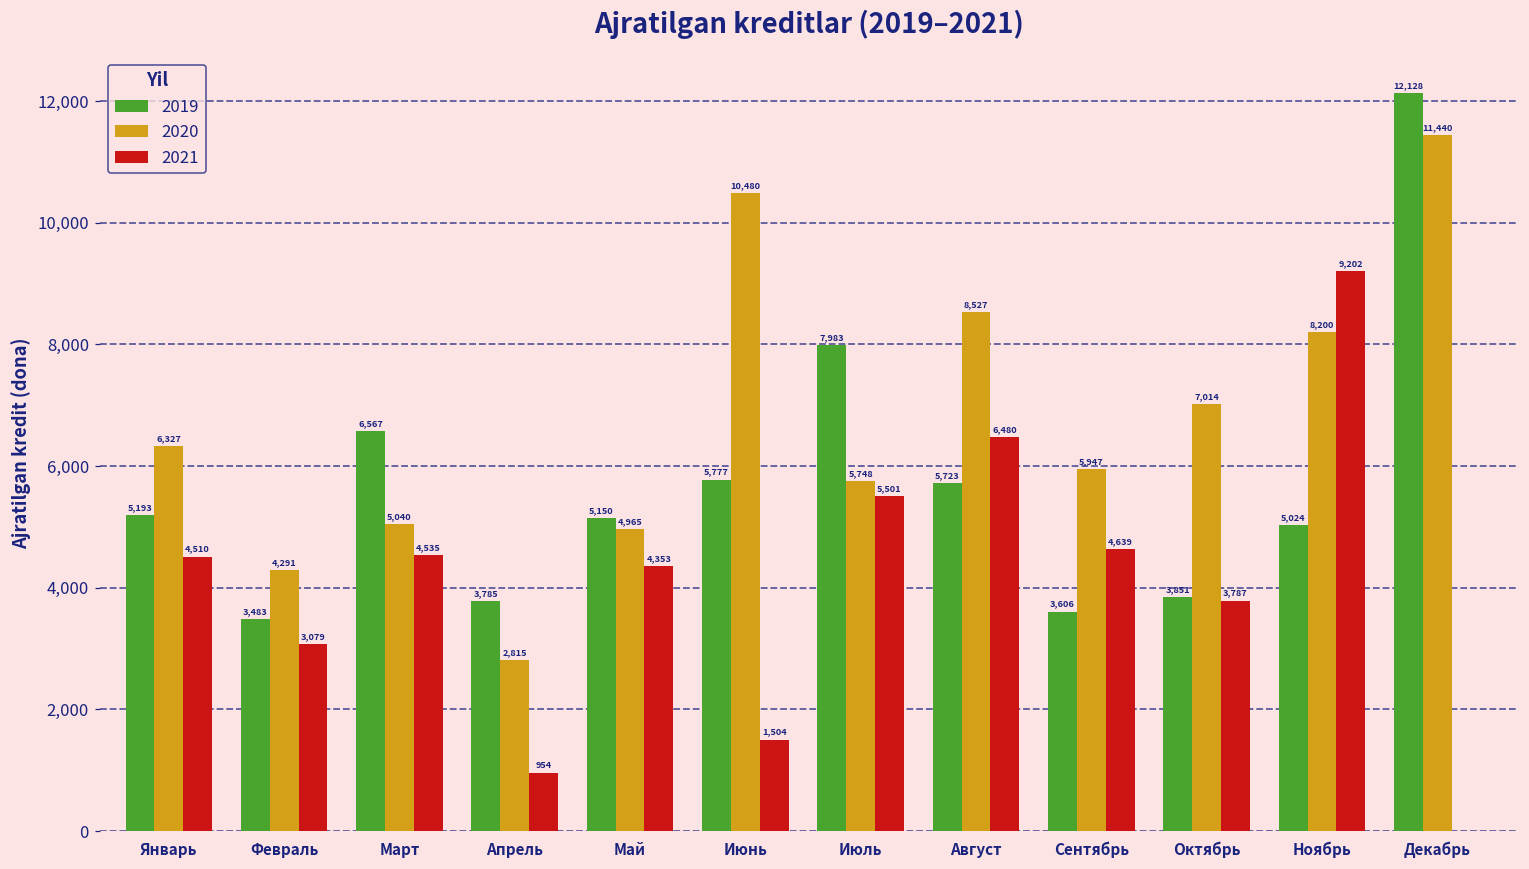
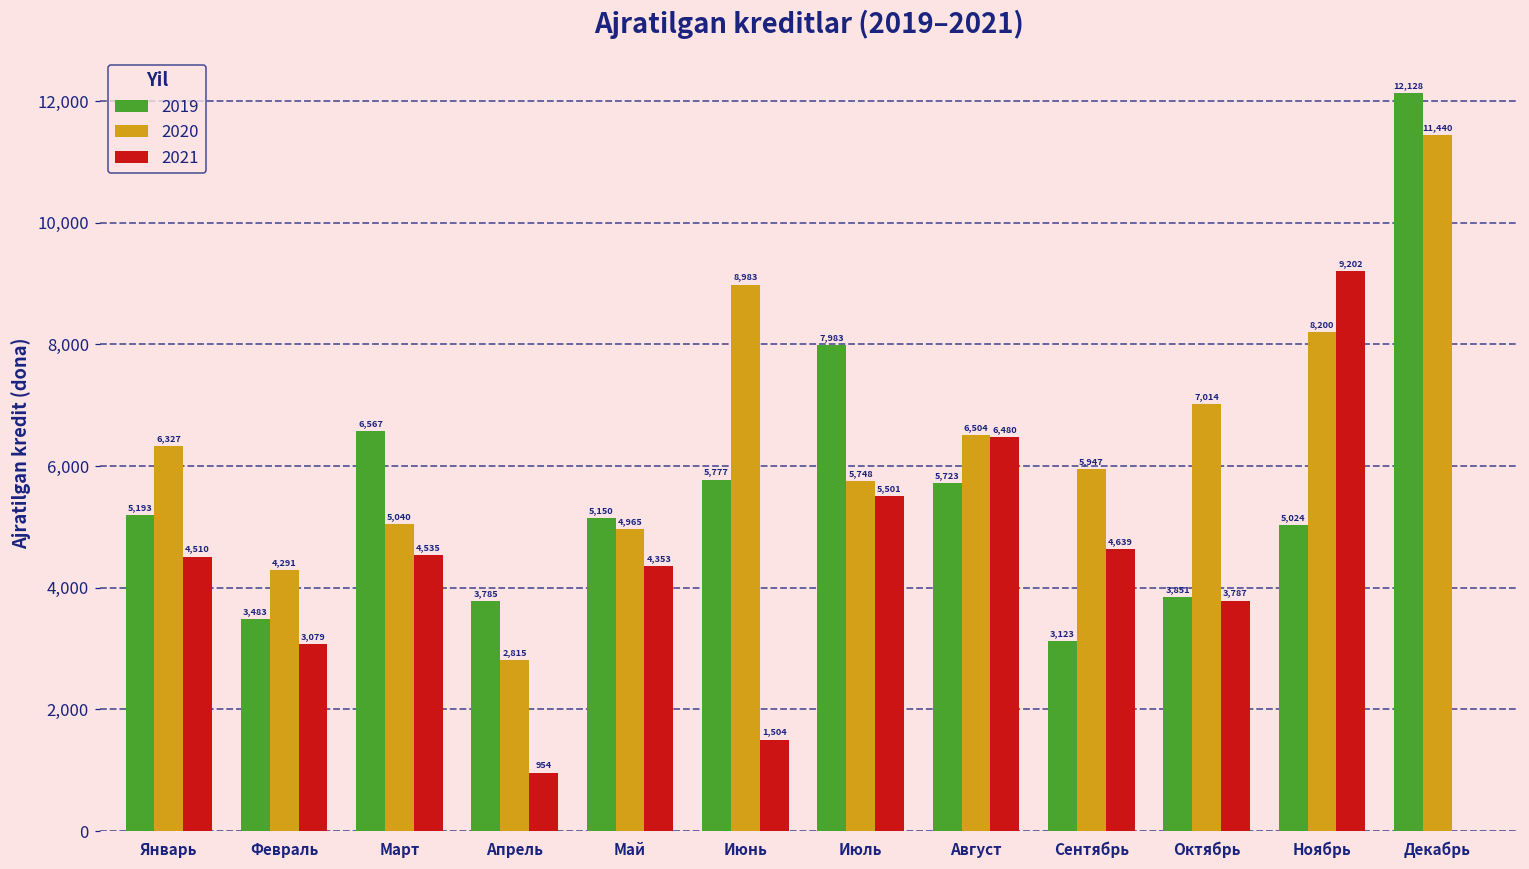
2020, Июнь: 10,480 -> 8,983
2020, Август: 8,527 -> 6,504
2019, Сентябрь: 3,606 -> 3,123
